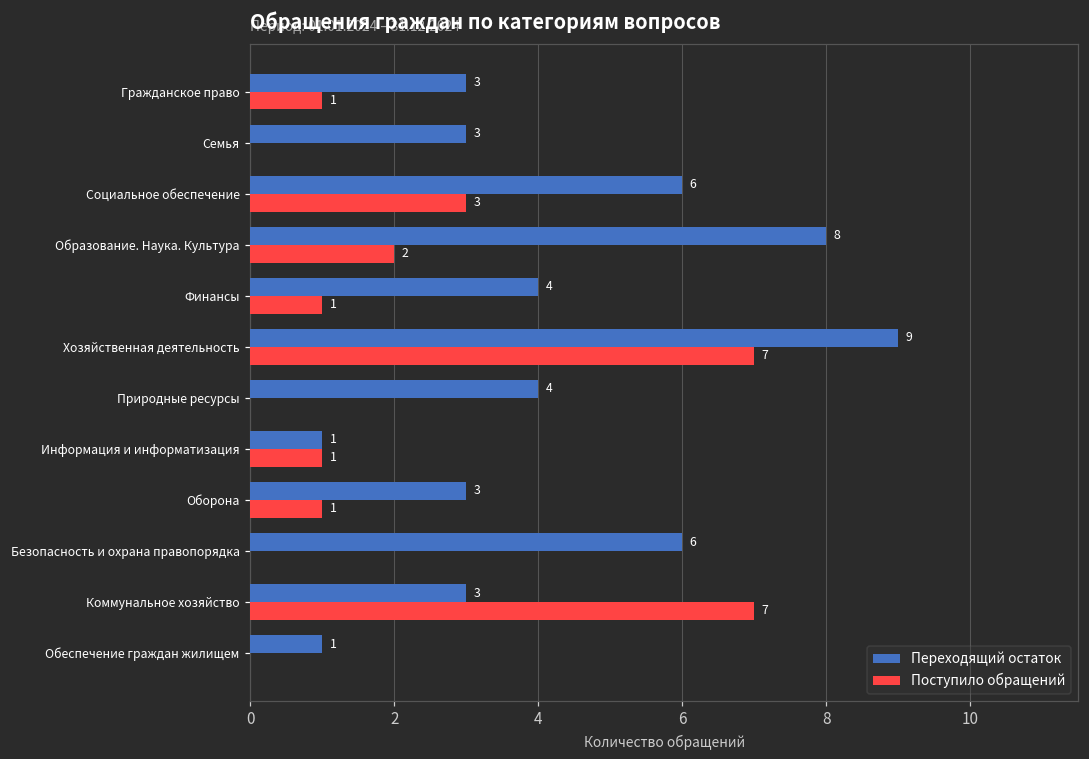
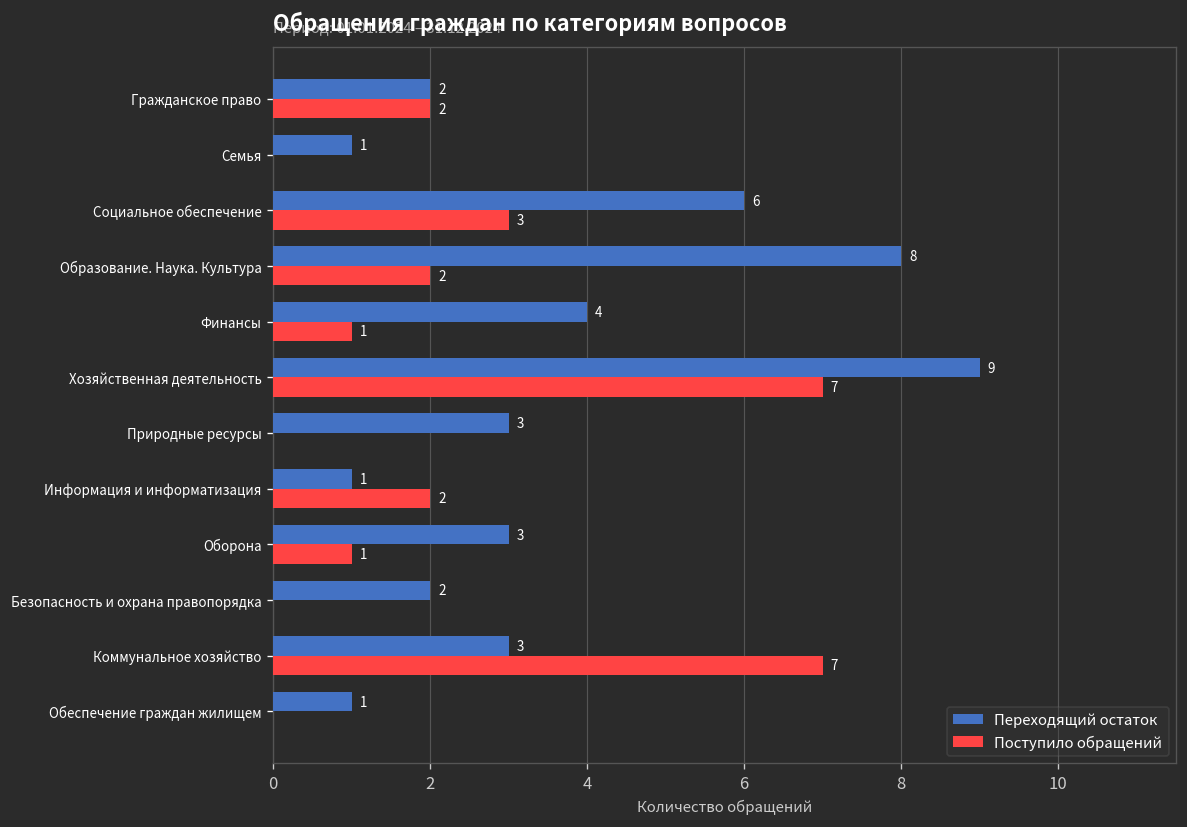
Переходящий остаток, Гражданское право: 3 -> 2
Поступило обращений, Гражданское право: 1 -> 2
Переходящий остаток, Семья: 3 -> 1
Переходящий остаток, Природные ресурсы: 4 -> 3
Поступило обращений, Информация и информатизация: 1 -> 2
Переходящий остаток, Безопасность и охрана правопорядка: 6 -> 2
